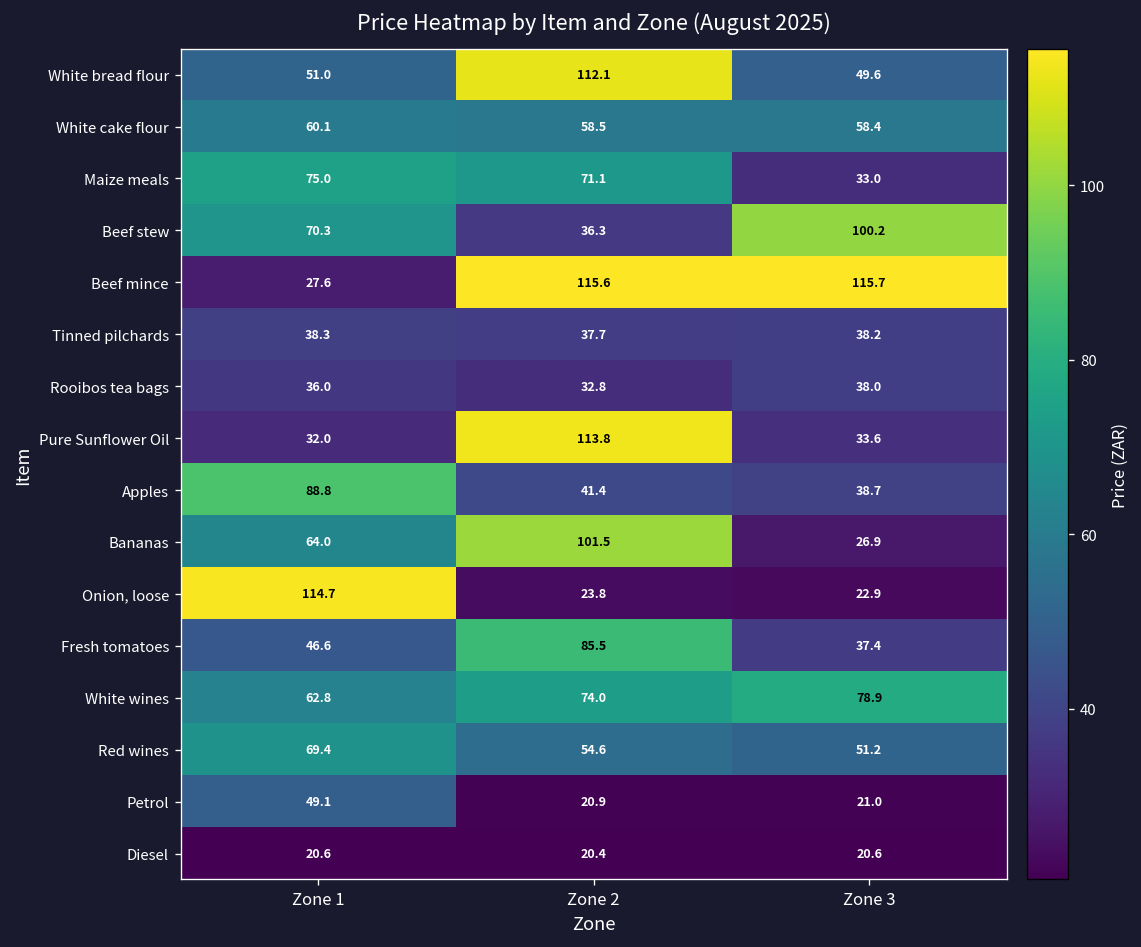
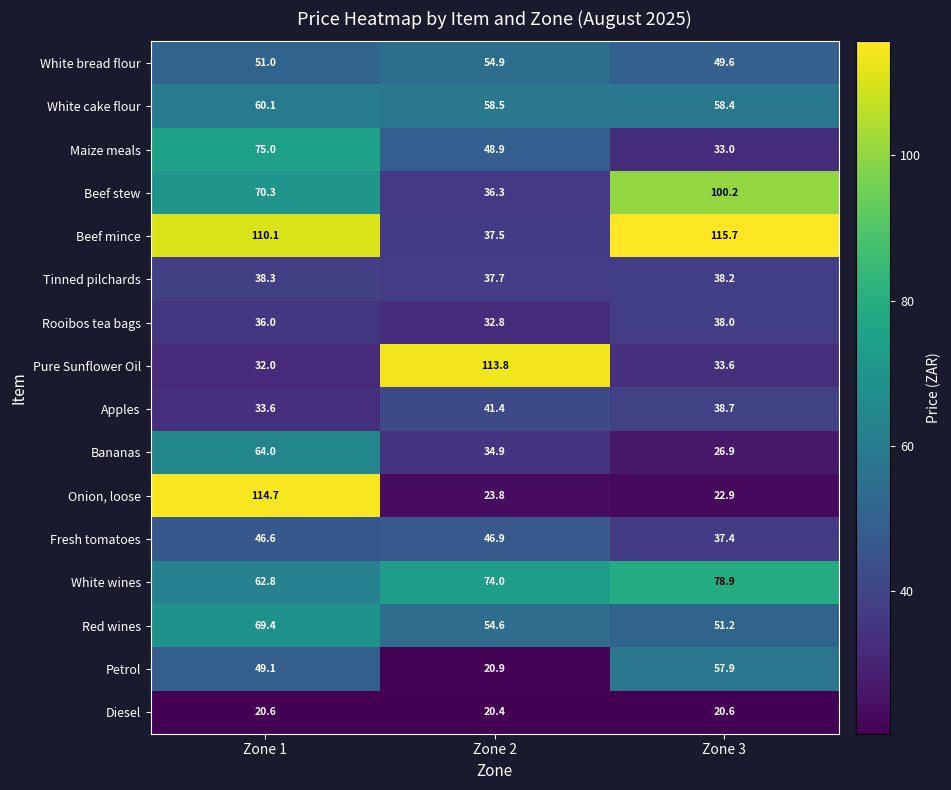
White bread flour, Zone 2: 112.1 -> 54.9
Maize meals, Zone 2: 71.1 -> 48.9
Beef mince, Zone 1: 27.6 -> 110.1
Beef mince, Zone 2: 115.6 -> 37.5
Apples, Zone 1: 88.8 -> 33.6
Bananas, Zone 2: 101.5 -> 34.9
Fresh tomatoes, Zone 2: 85.5 -> 46.9
Petrol, Zone 3: 21.0 -> 57.9
